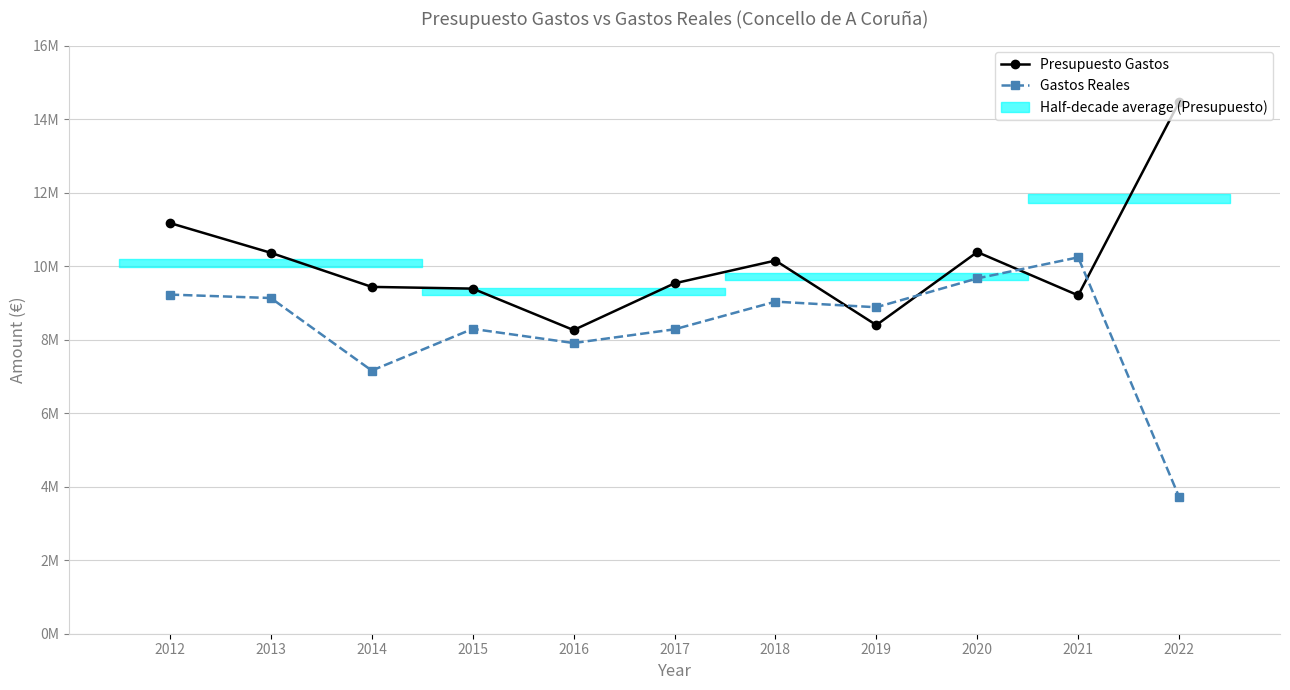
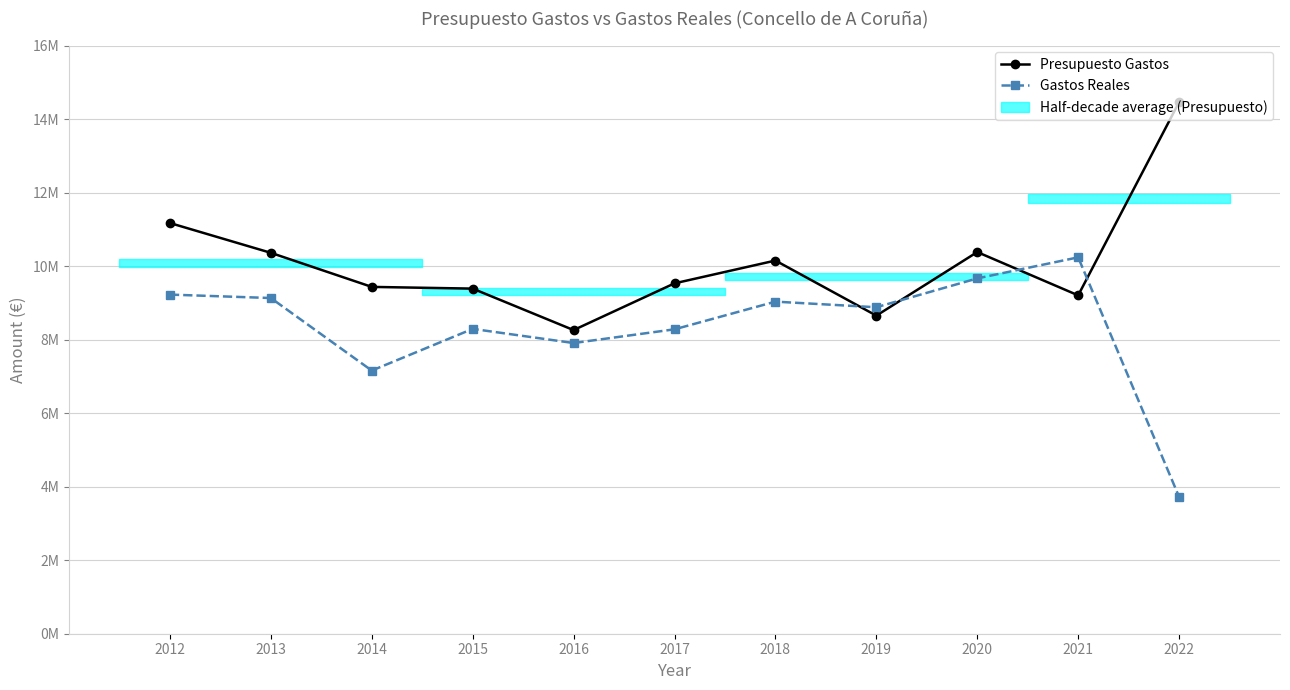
Presupuesto Gastos, 2019: 8400000 -> 8700000
